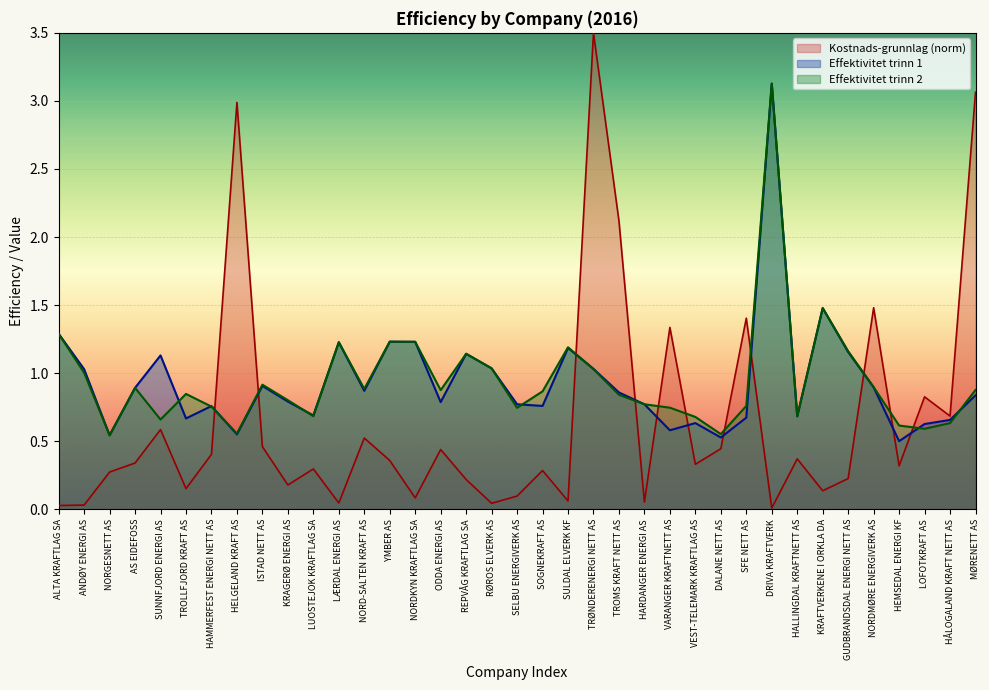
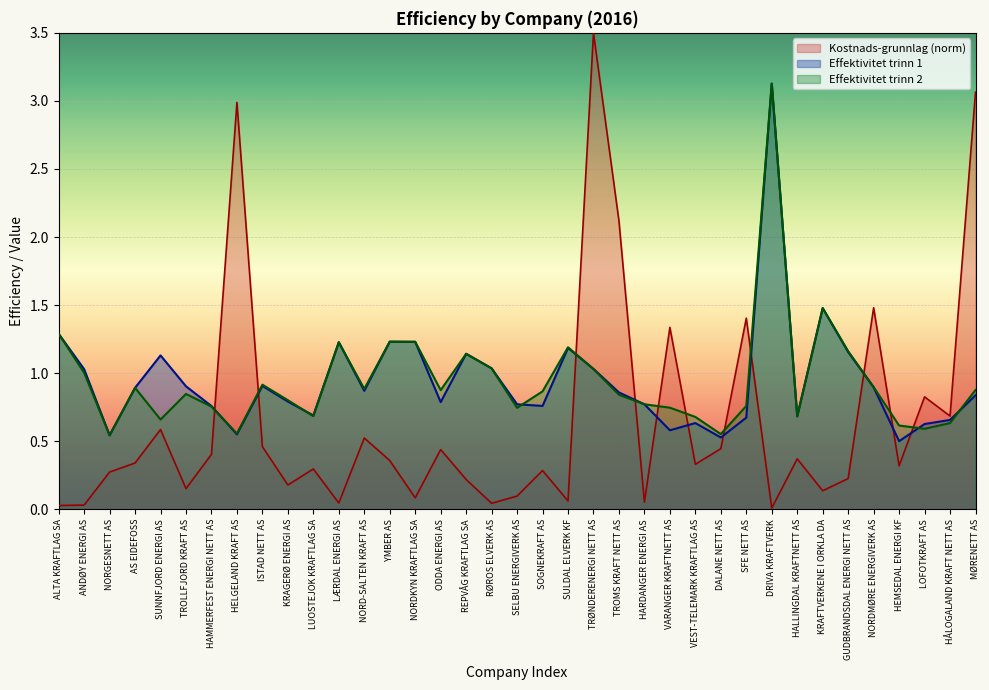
Effektivitet trinn 1, TROLLFJORD KRAFT AS: 0.67 -> 0.90
